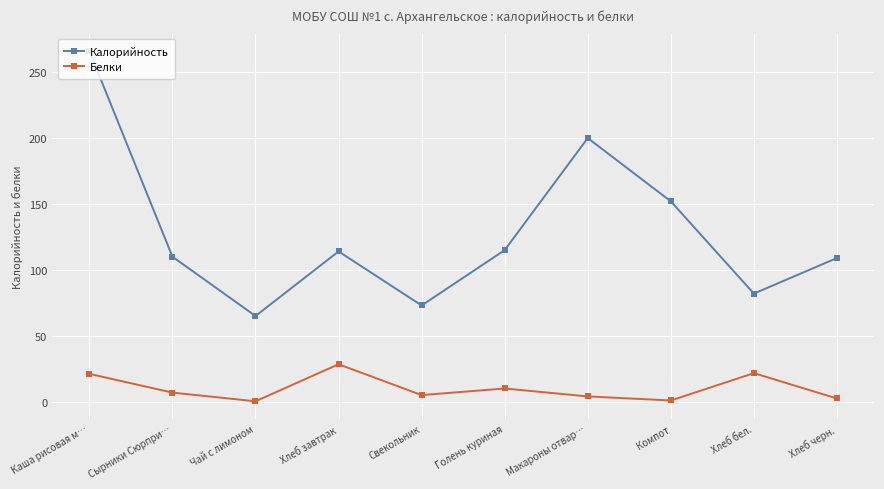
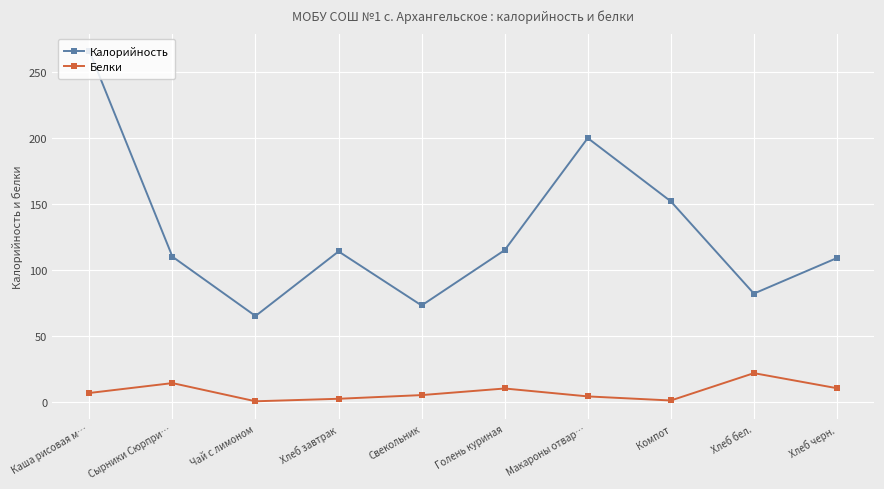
Белки, Каша рисовая м…: 21 -> 7
Белки, Сырники Сюрпри…: 7 -> 14
Белки, Хлеб завтрак: 28 -> 2
Белки, Хлеб черн.: 2 -> 10
